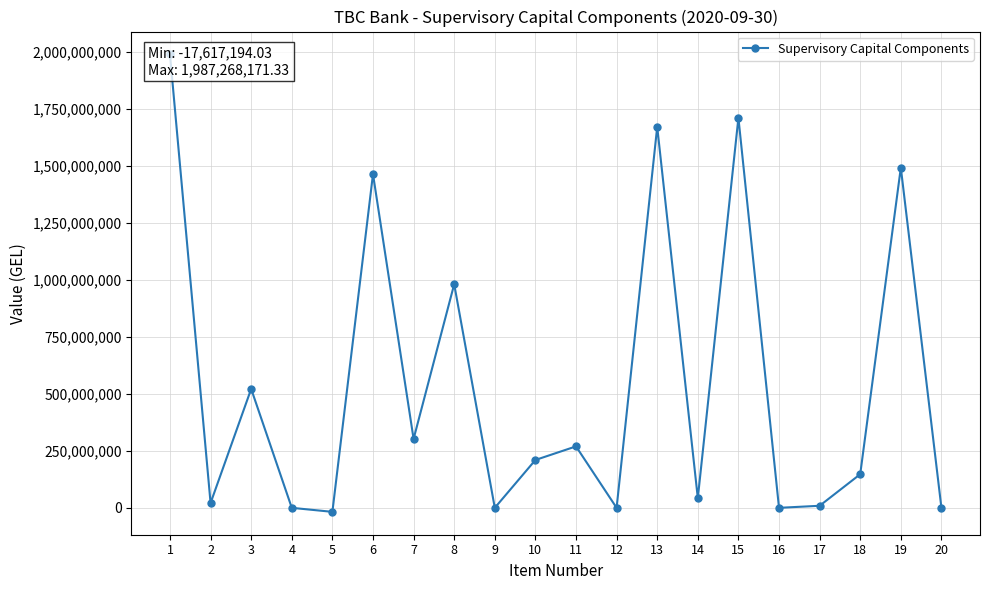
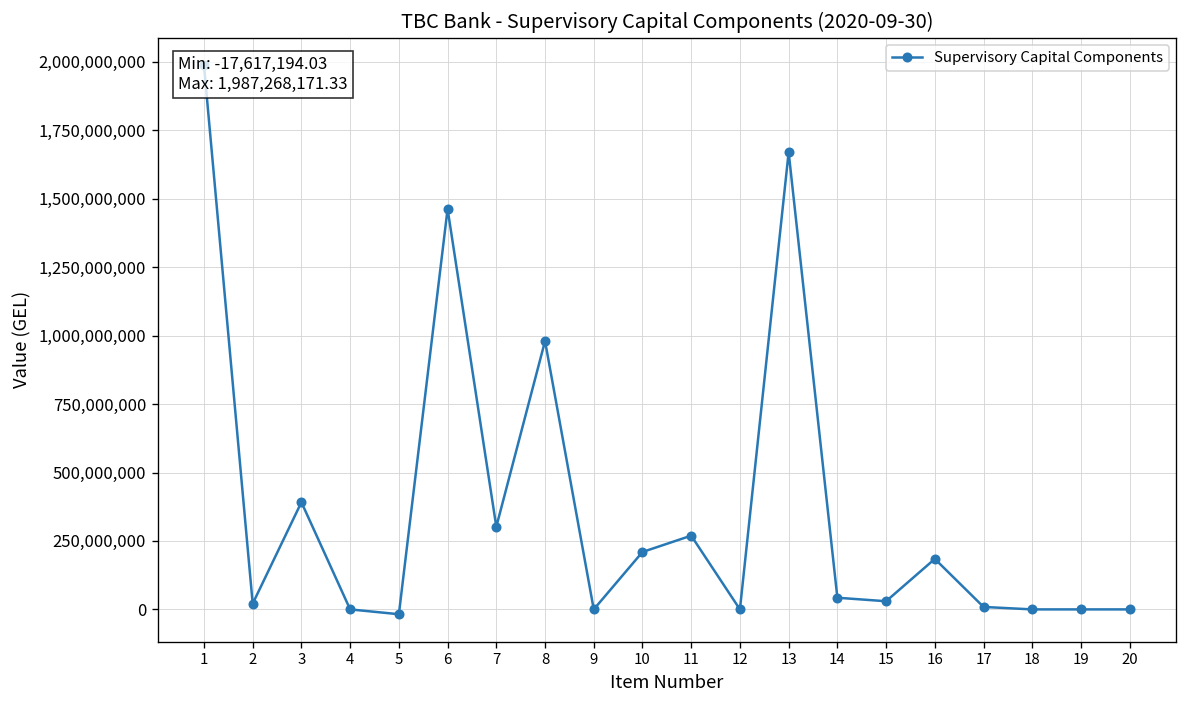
3: 520,000,000 -> 390,000,000
15: 1,710,000,000 -> 30,000,000
16: 0 -> 180,000,000
18: 150,000,000 -> 0
19: 1,490,000,000 -> 0
